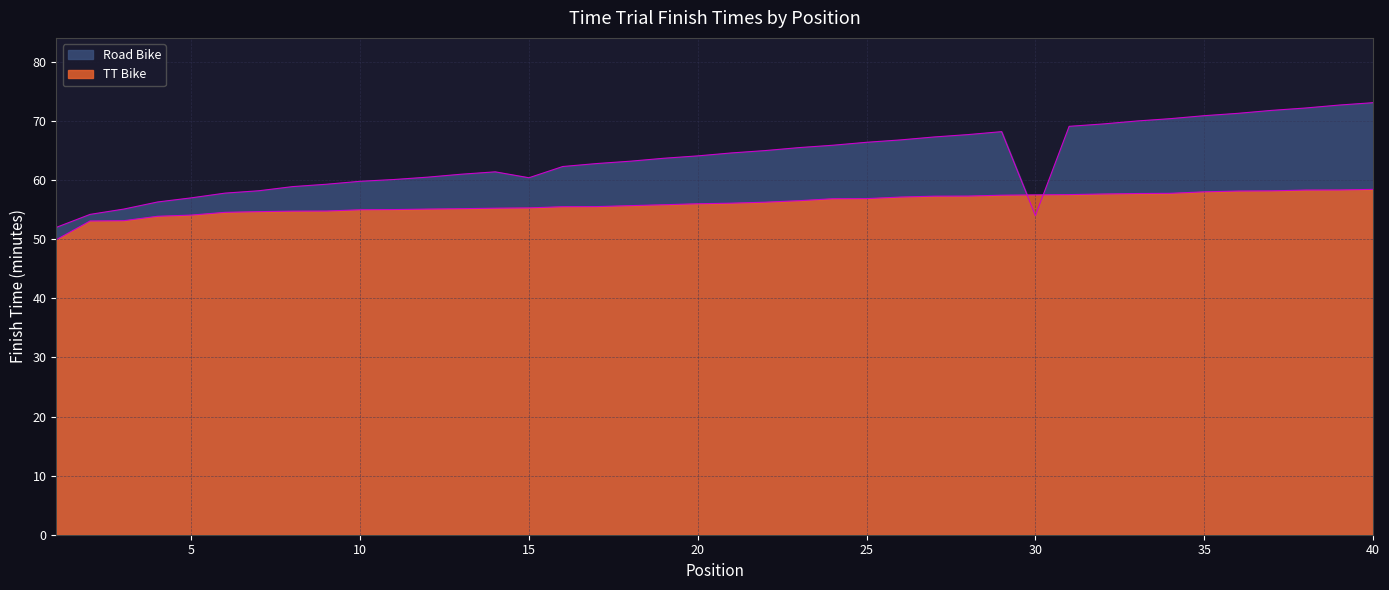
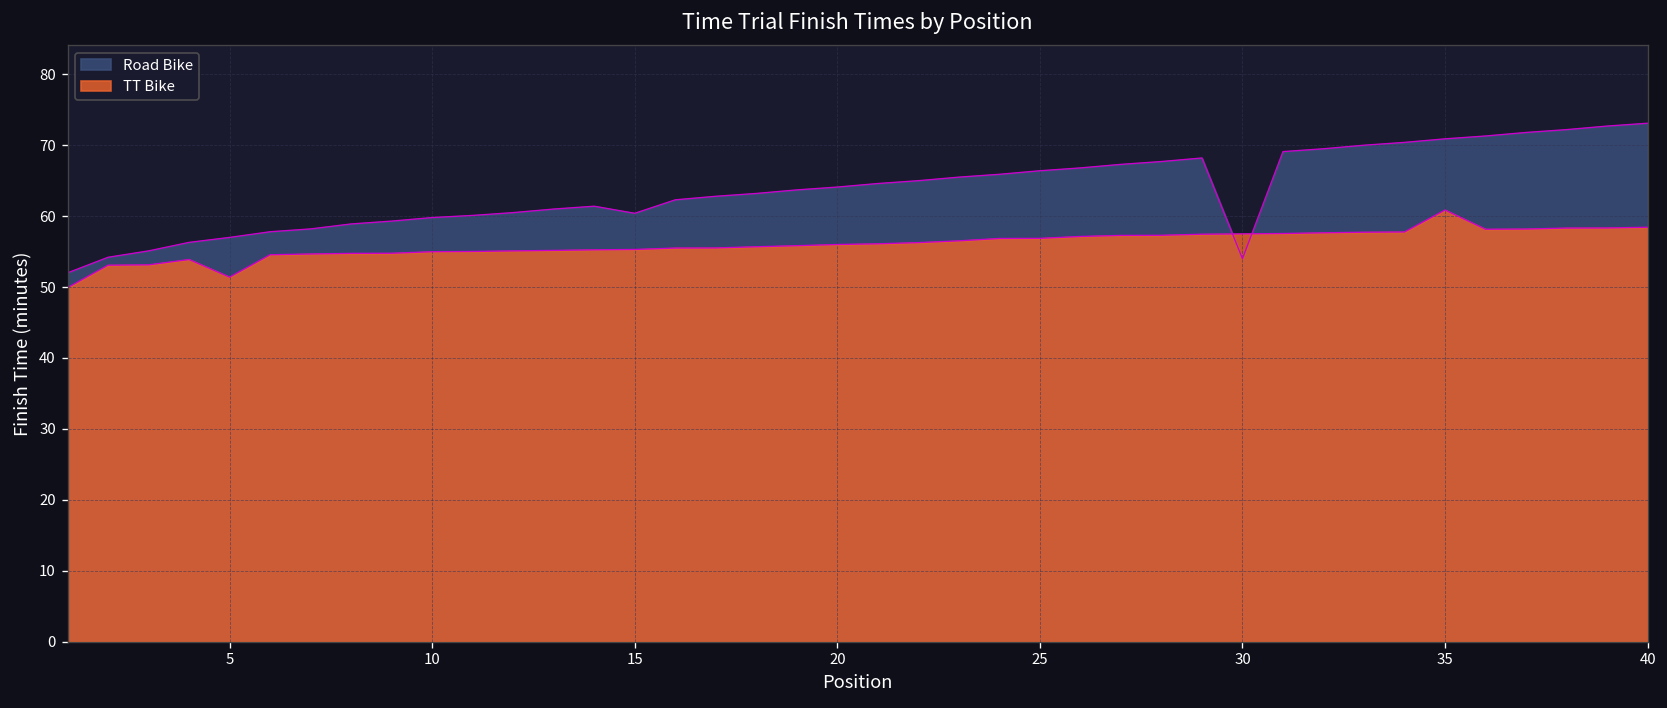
TT Bike, 5: 54 -> 51
TT Bike, 35: 58 -> 61
